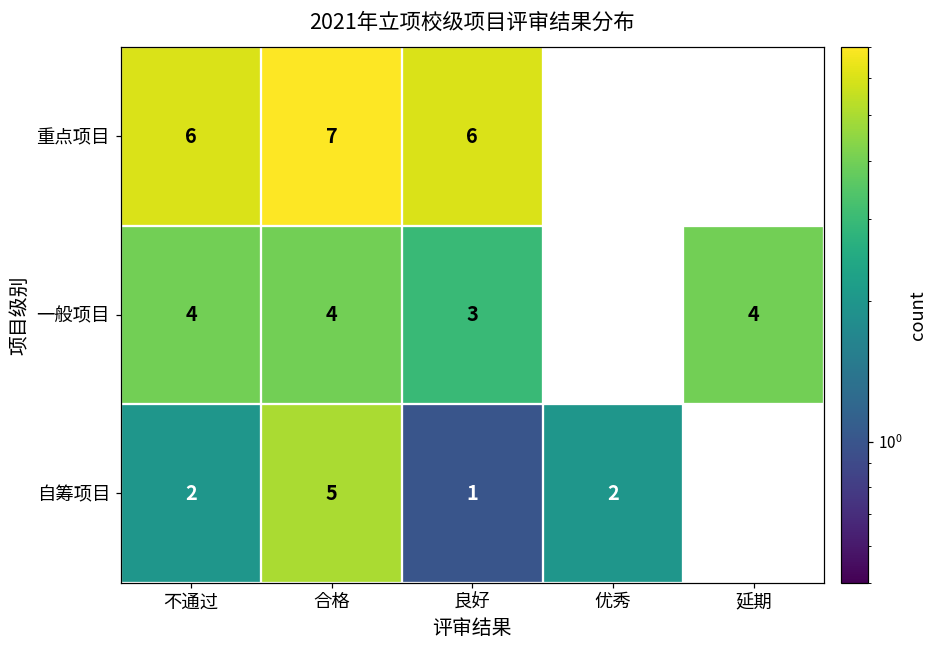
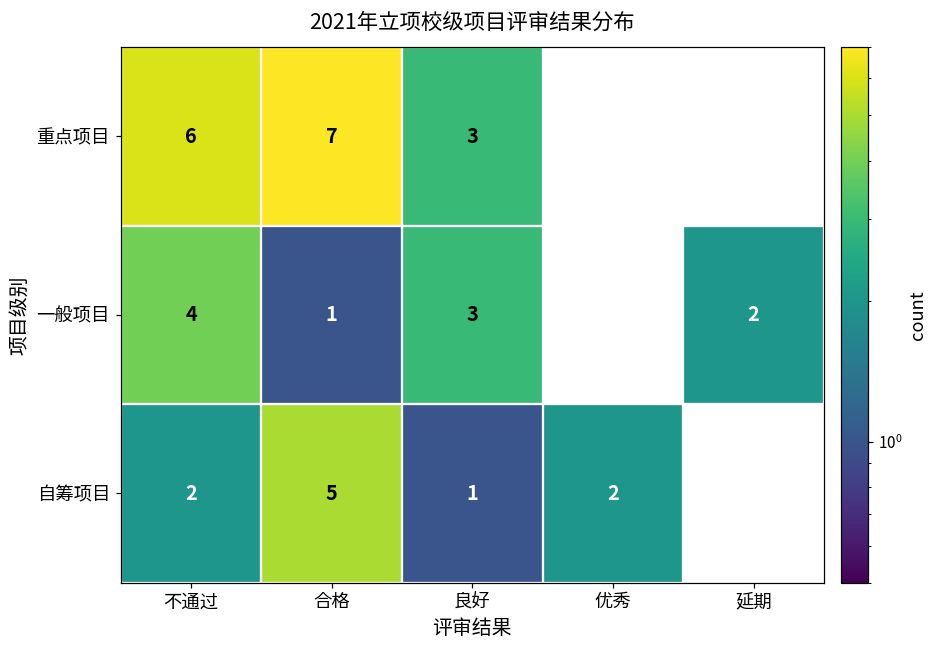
重点项目, 良好: 6 -> 3
一般项目, 合格: 4 -> 1
一般项目, 延期: 4 -> 2
